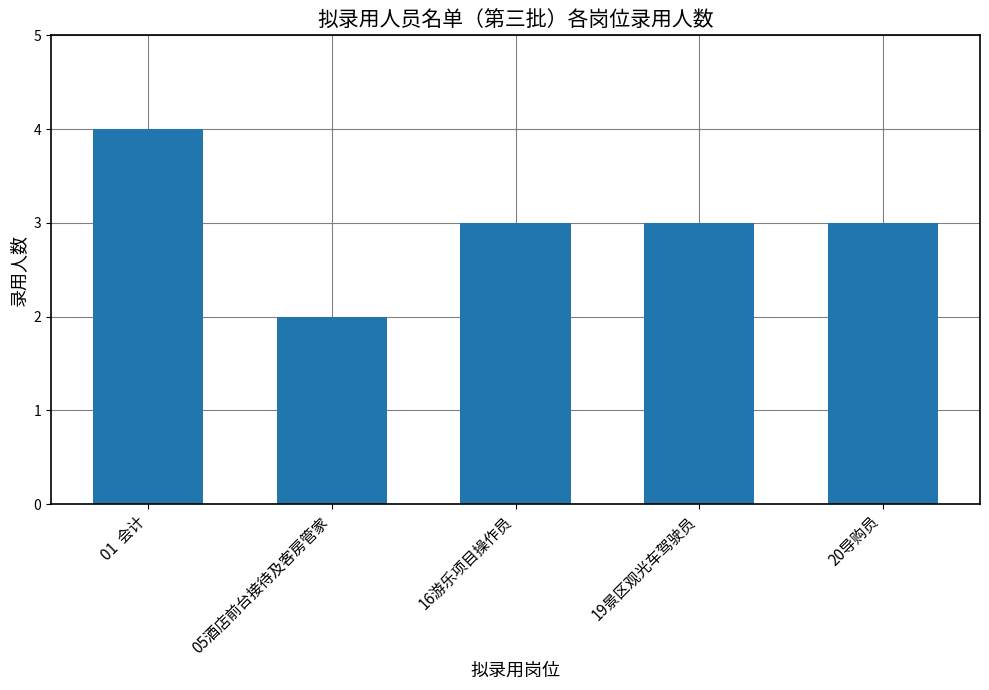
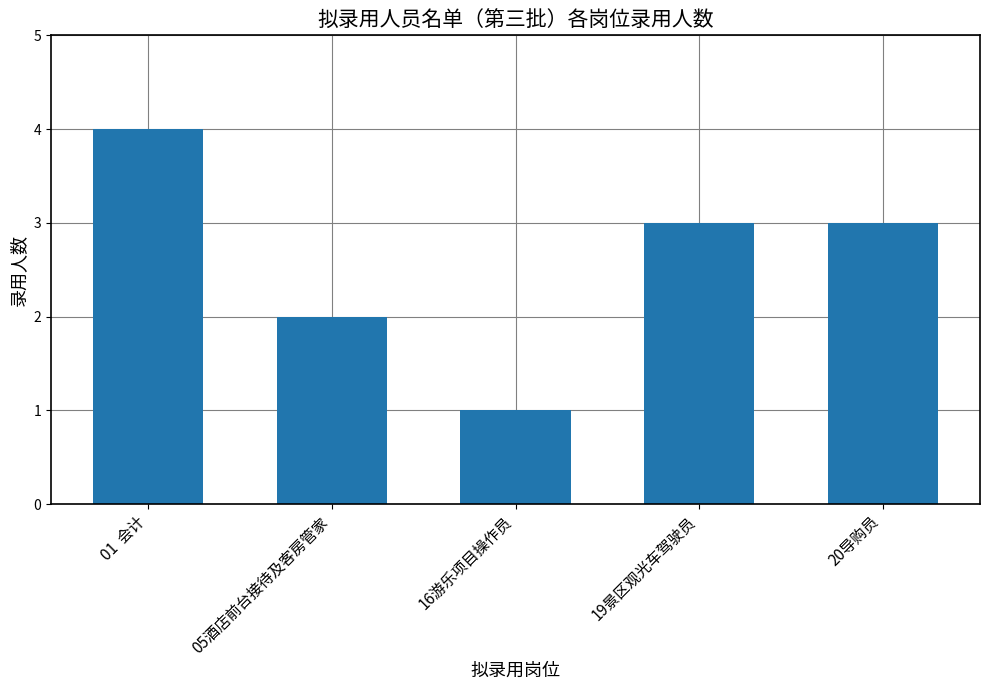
16游乐项目操作员: 3 -> 1
